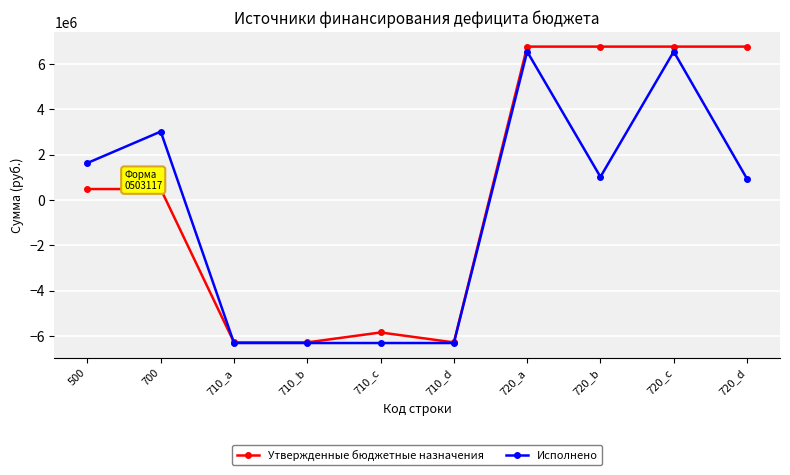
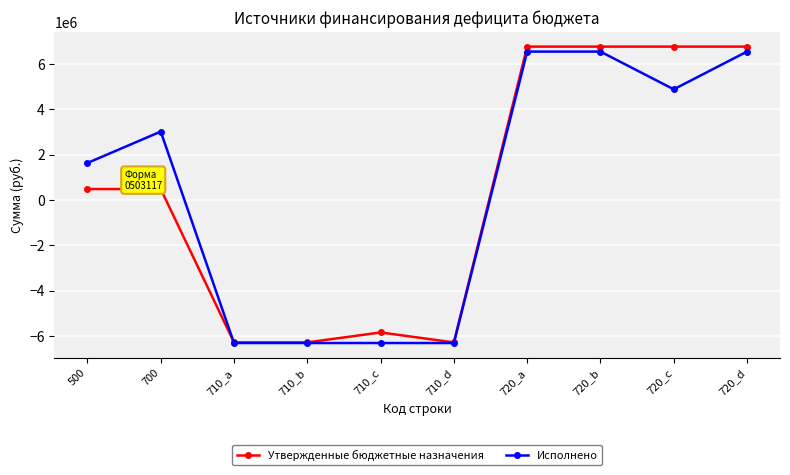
Исполнено, 720_b: 1000000 -> 6500000
Исполнено, 720_c: 6500000 -> 4900000
Исполнено, 720_d: 900000 -> 6500000
